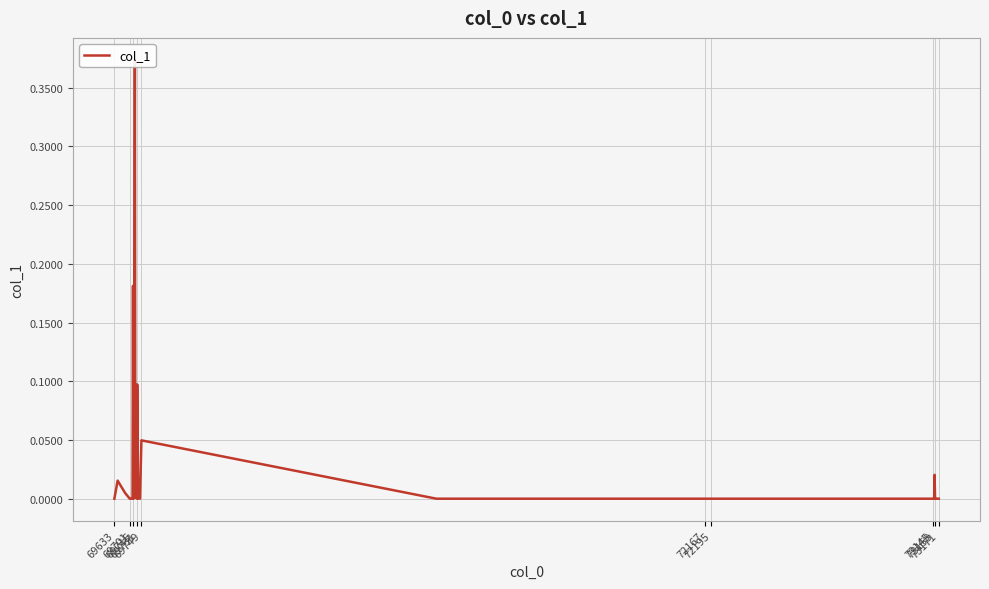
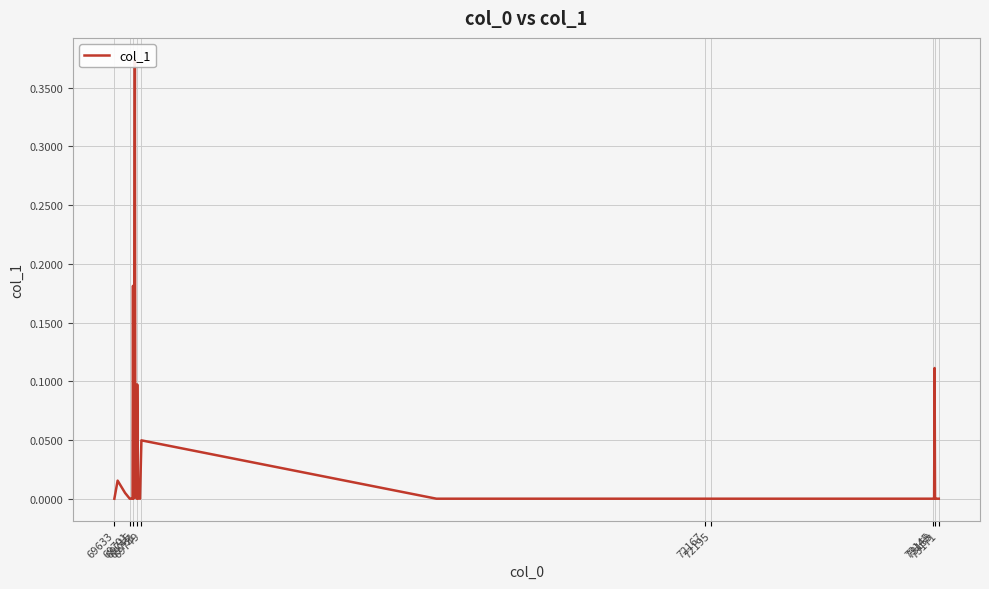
73153: 0.020 -> 0.111
